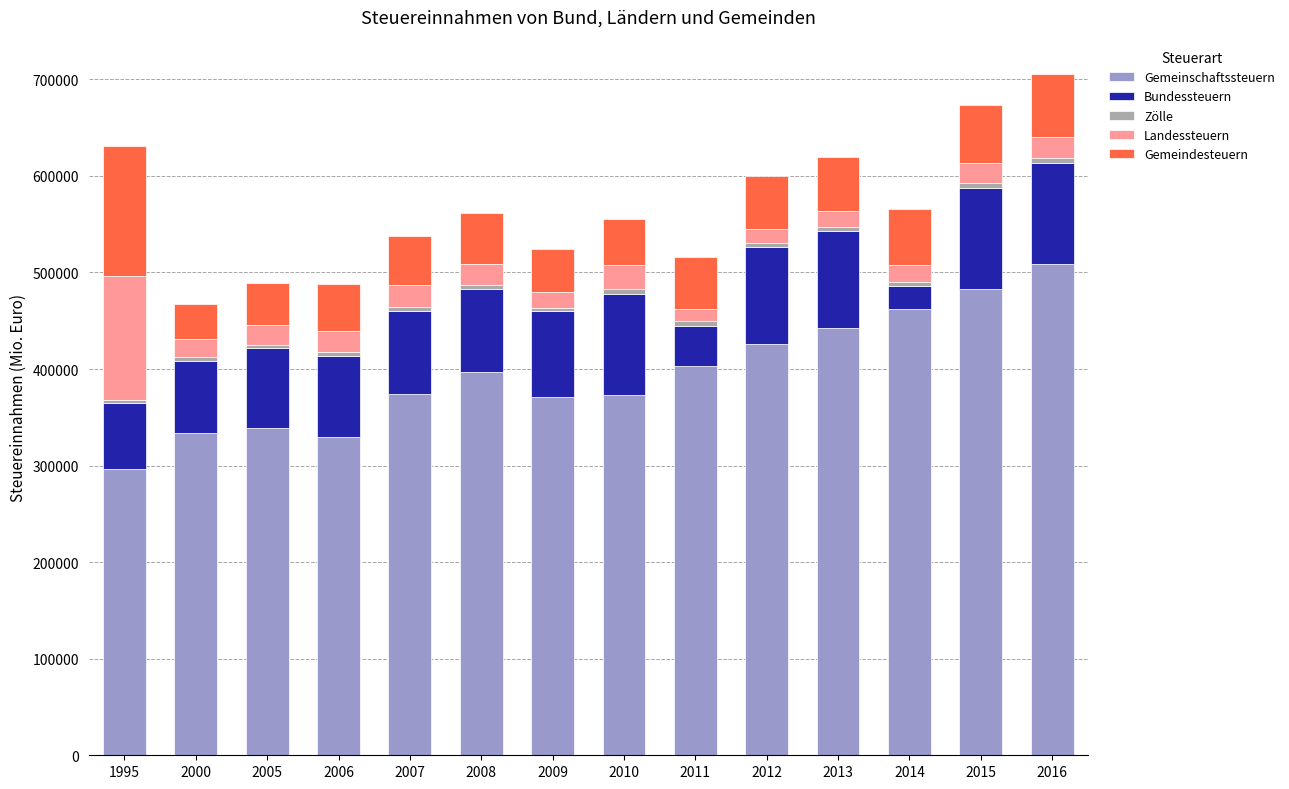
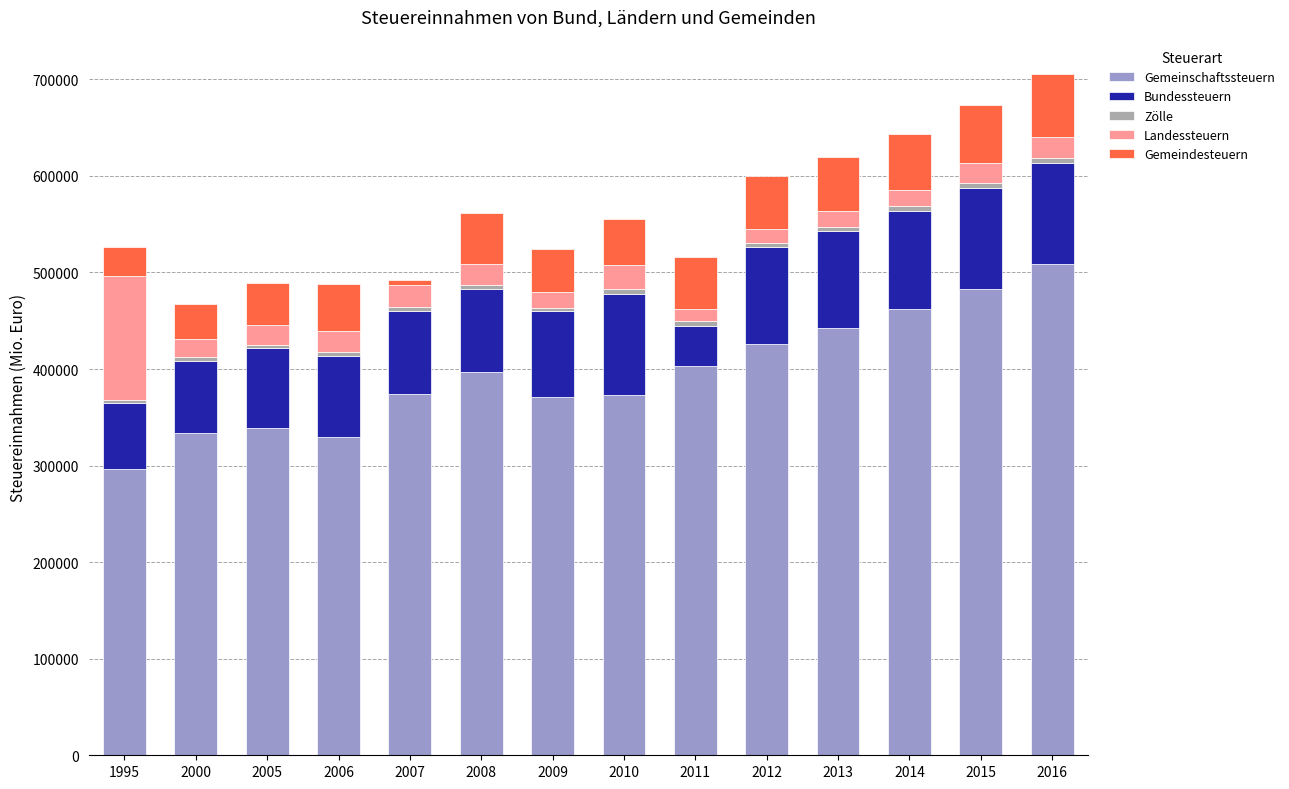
Gemeindesteuern, 1995: 130000 -> 30000
Gemeindesteuern, 2007: 50000 -> 10000
Bundessteuern, 2014: 20000 -> 100000
